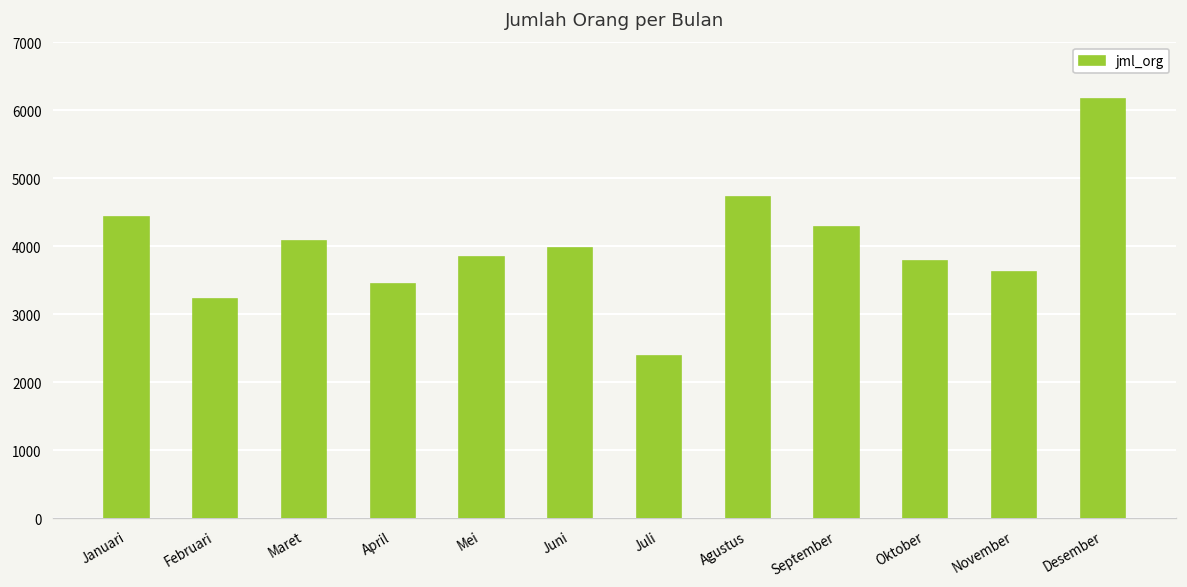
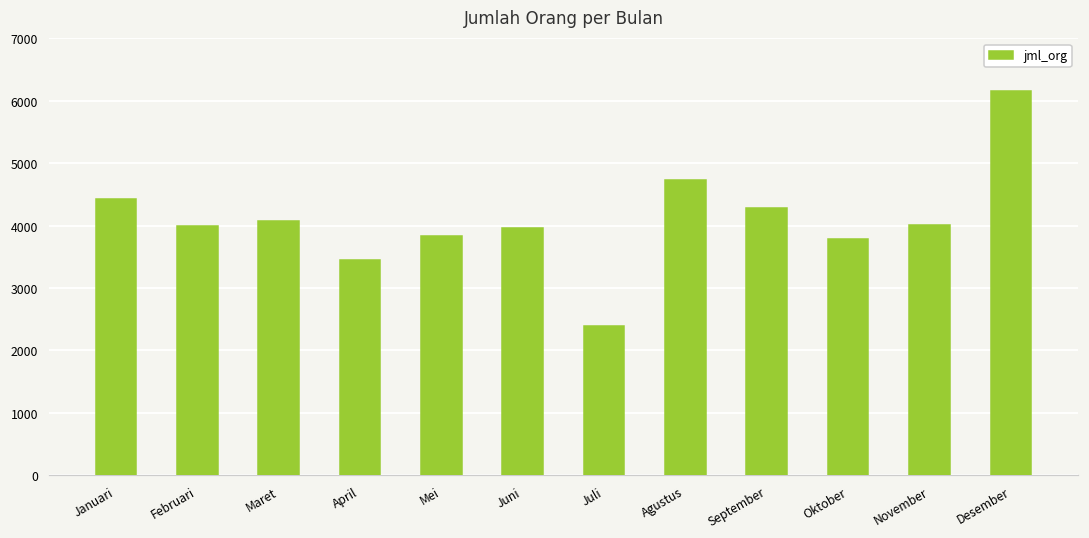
Februari: 3200 -> 4000
November: 3600 -> 4000
